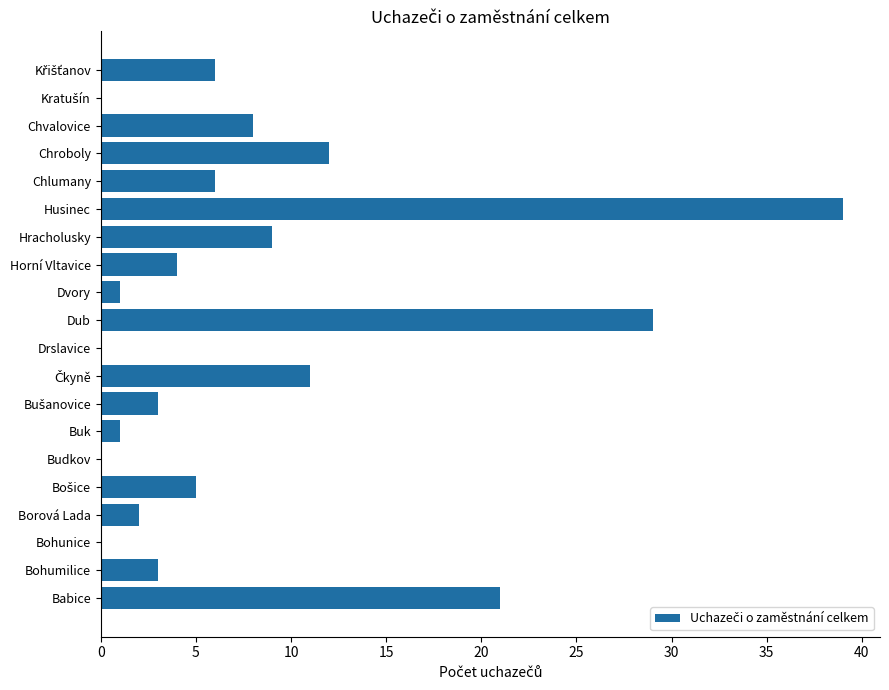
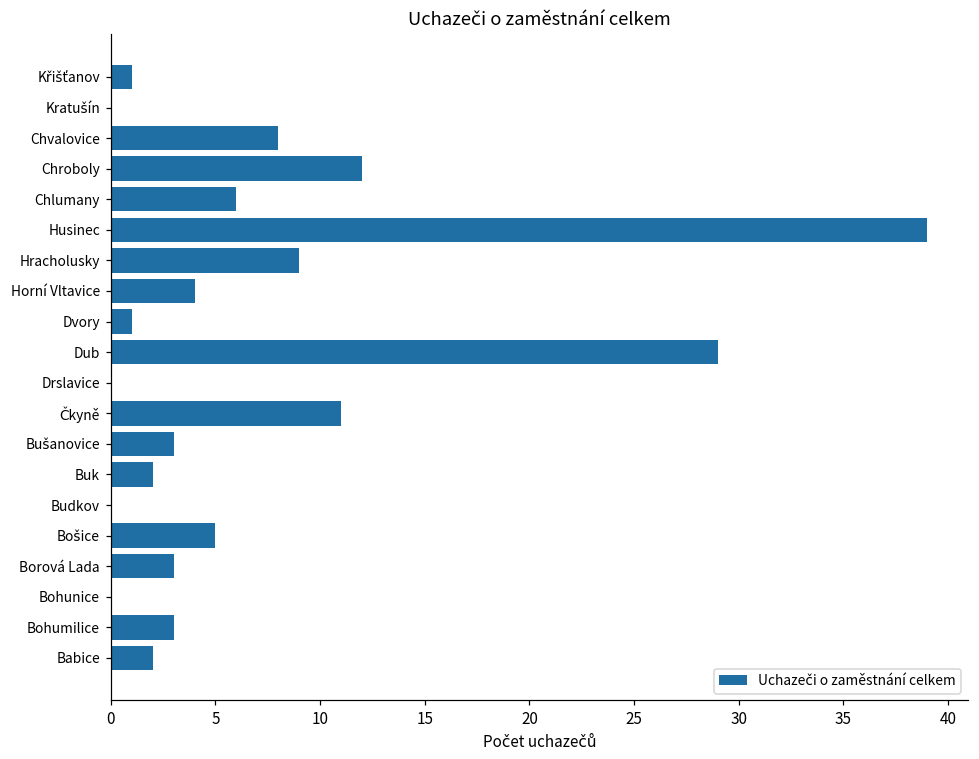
Křišťanov: 6 -> 1
Buk: 1 -> 2
Borová Lada: 2 -> 3
Babice: 21 -> 2
